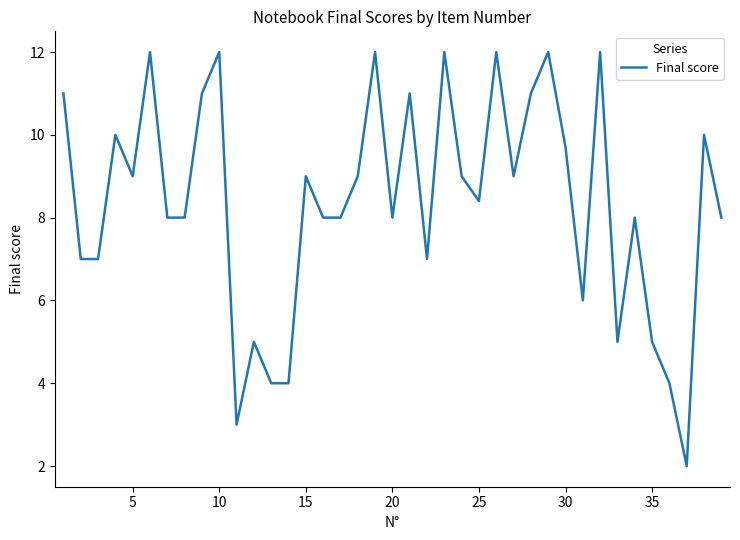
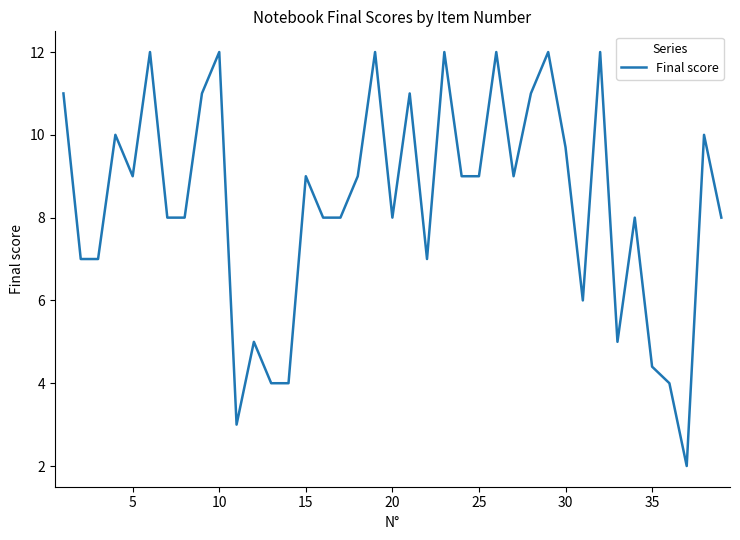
25: 8.4 -> 9.0
35: 5.0 -> 4.4
